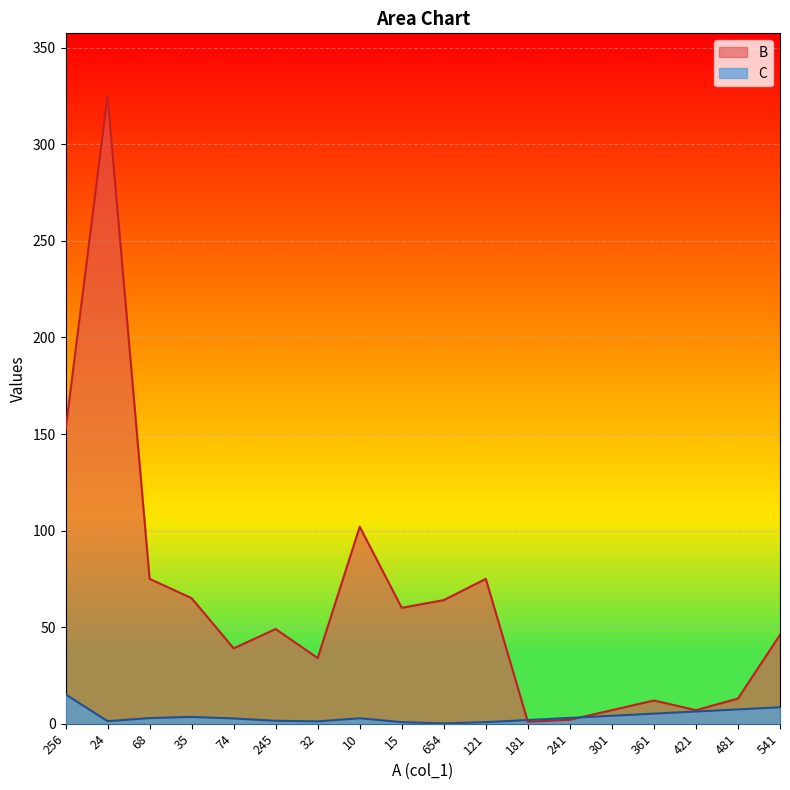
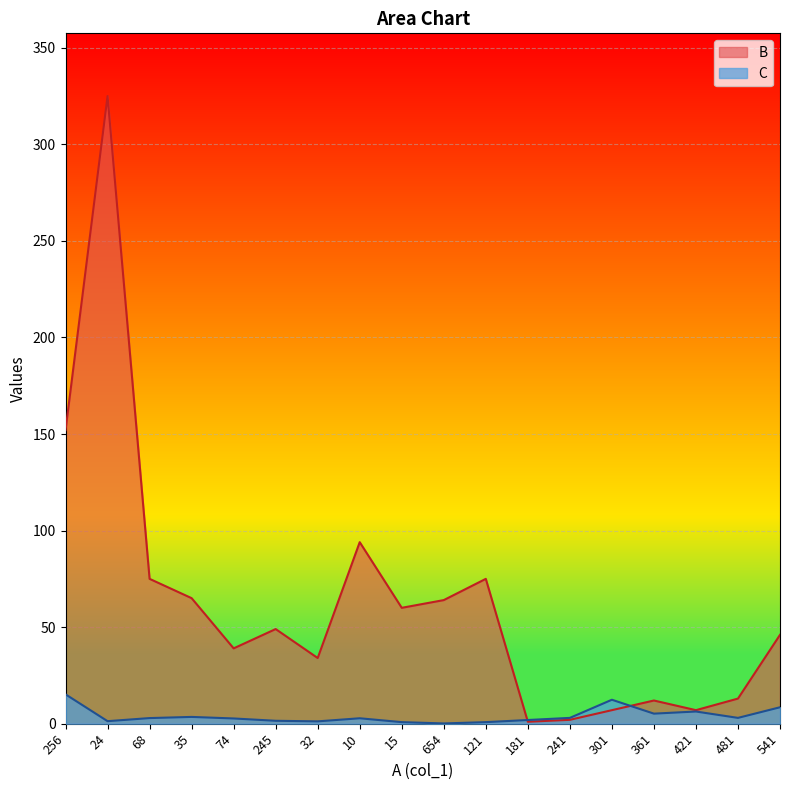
B, 10: 102 -> 94
C, 301: 4 -> 12
C, 481: 7 -> 3
